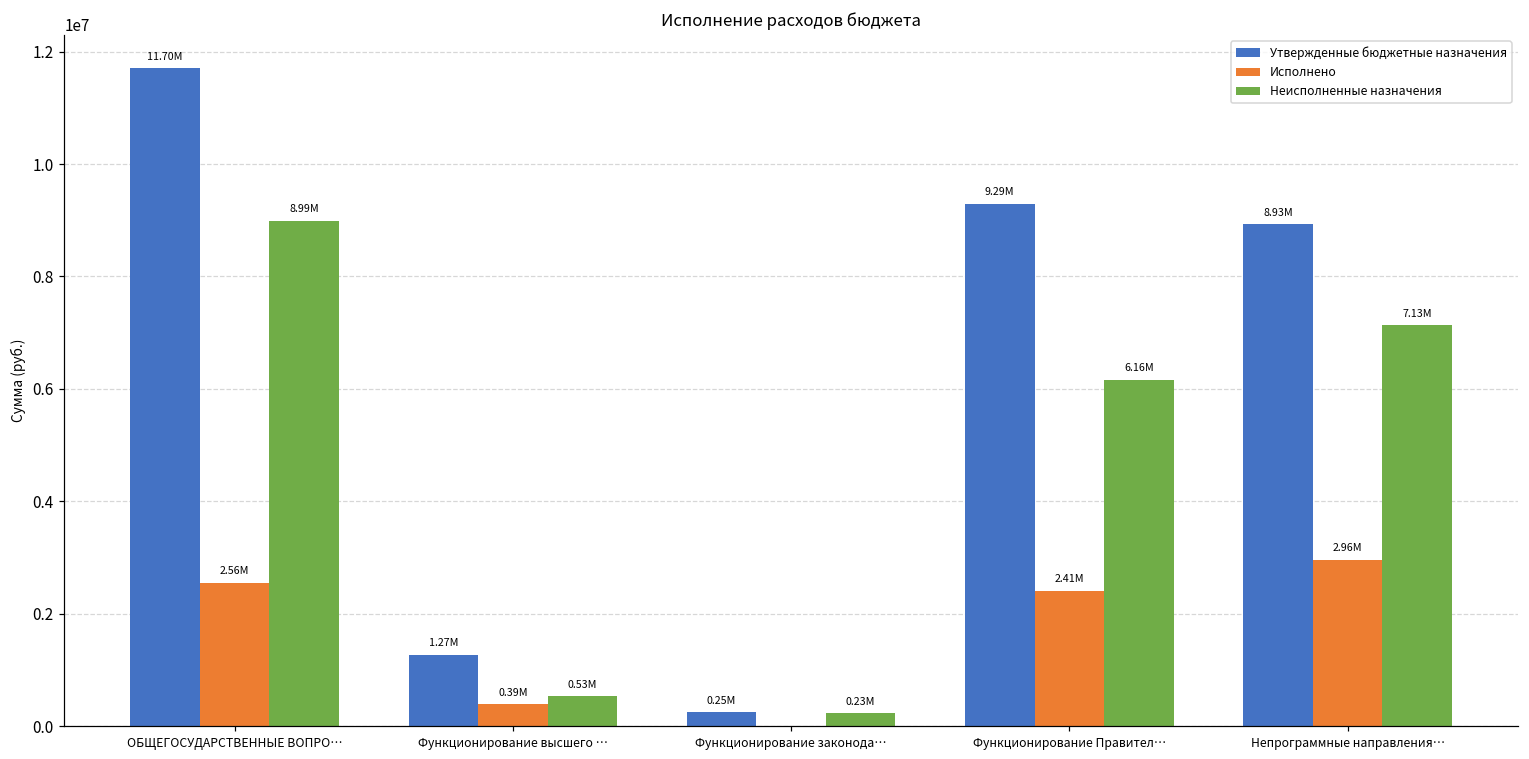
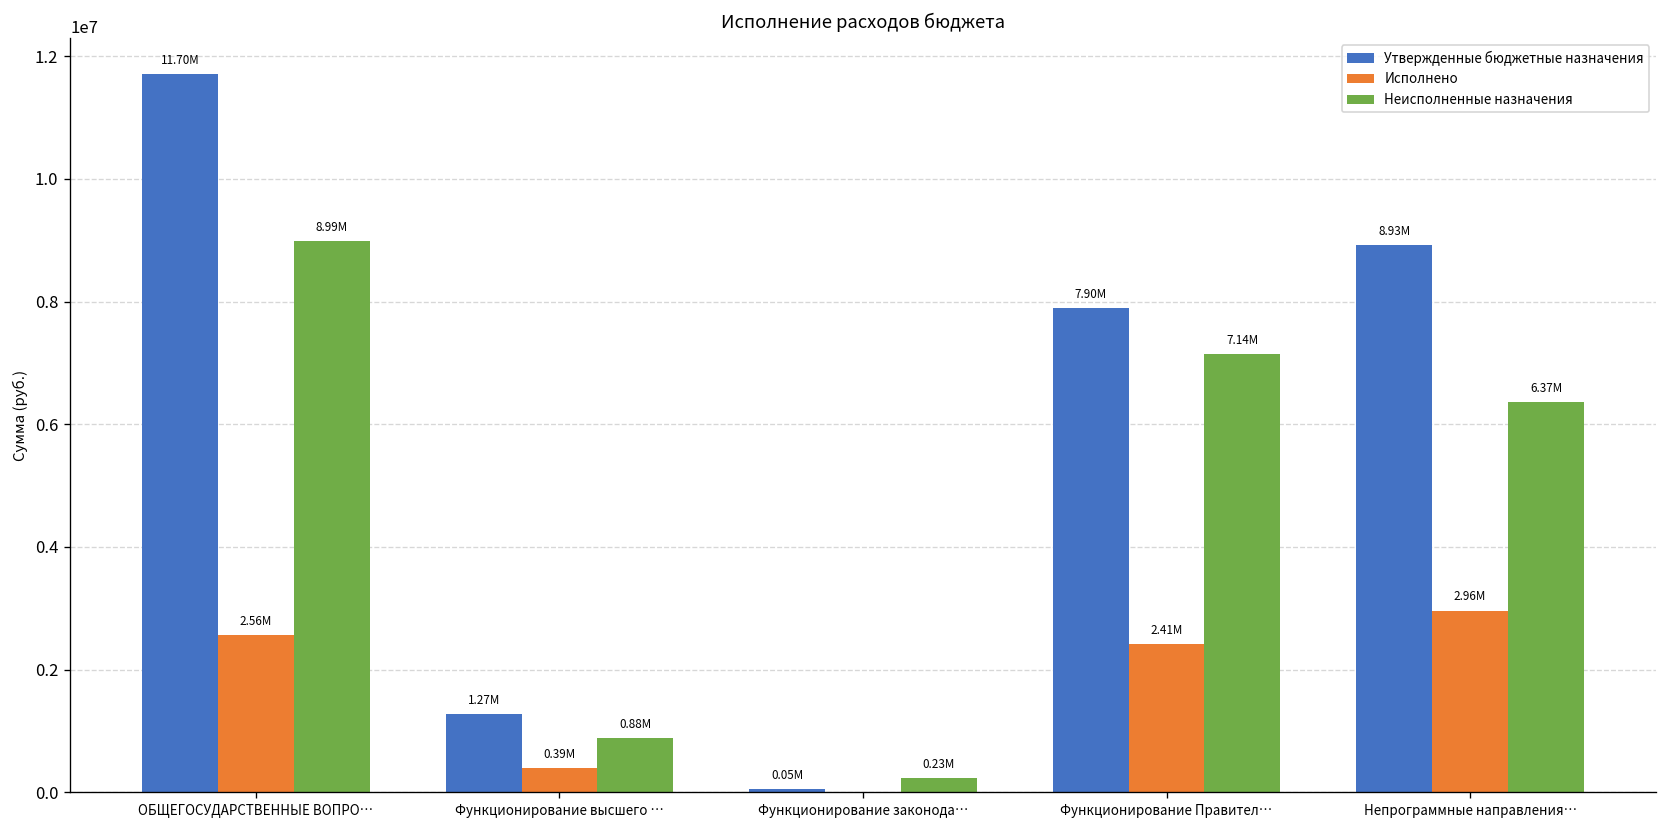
Неисполненные назначения, Функционирование высшего …: 0.53M -> 0.88M
Утвержденные бюджетные назначения, Функционирование законода…: 0.25M -> 0.05M
Утвержденные бюджетные назначения, Функционирование Правител…: 9.29M -> 7.90M
Неисполненные назначения, Функционирование Правител…: 6.16M -> 7.14M
Неисполненные назначения, Непрограммные направления…: 7.13M -> 6.37M
